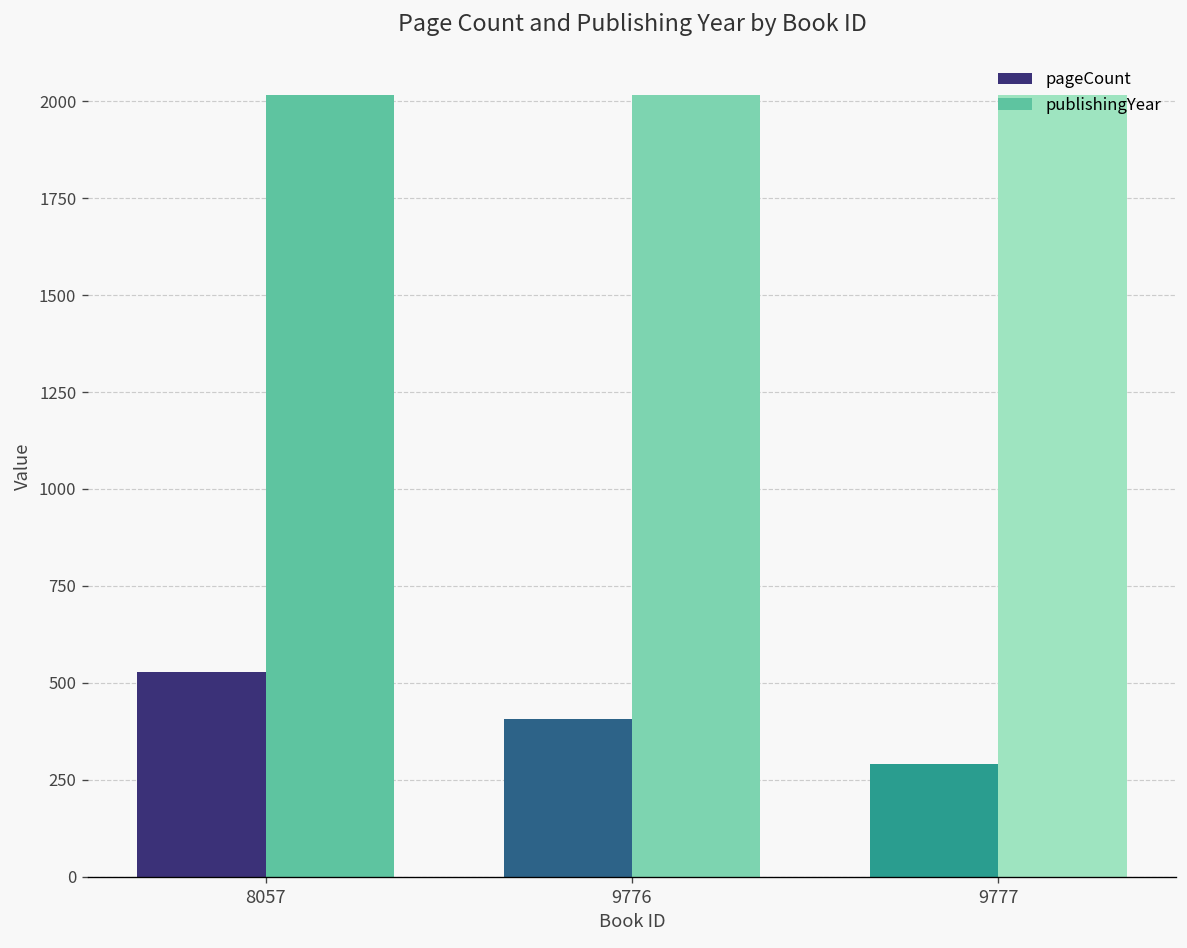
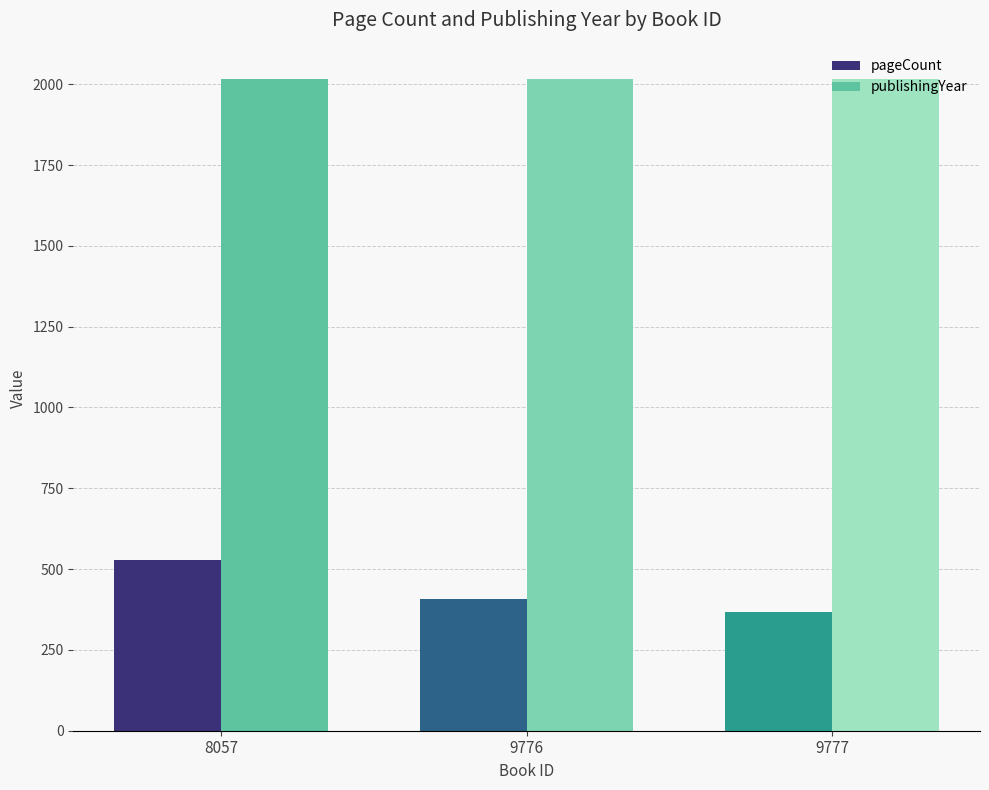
pageCount, 9777: 290 -> 370
